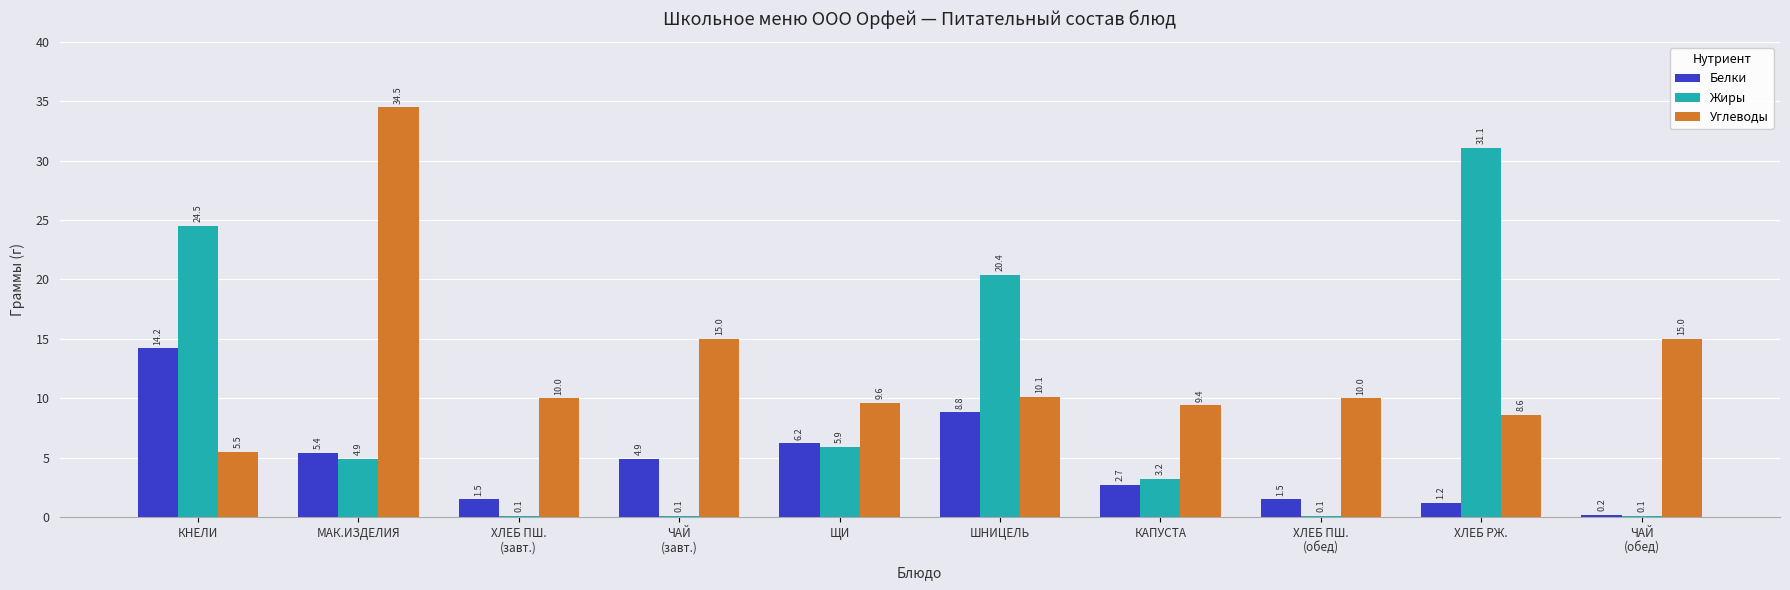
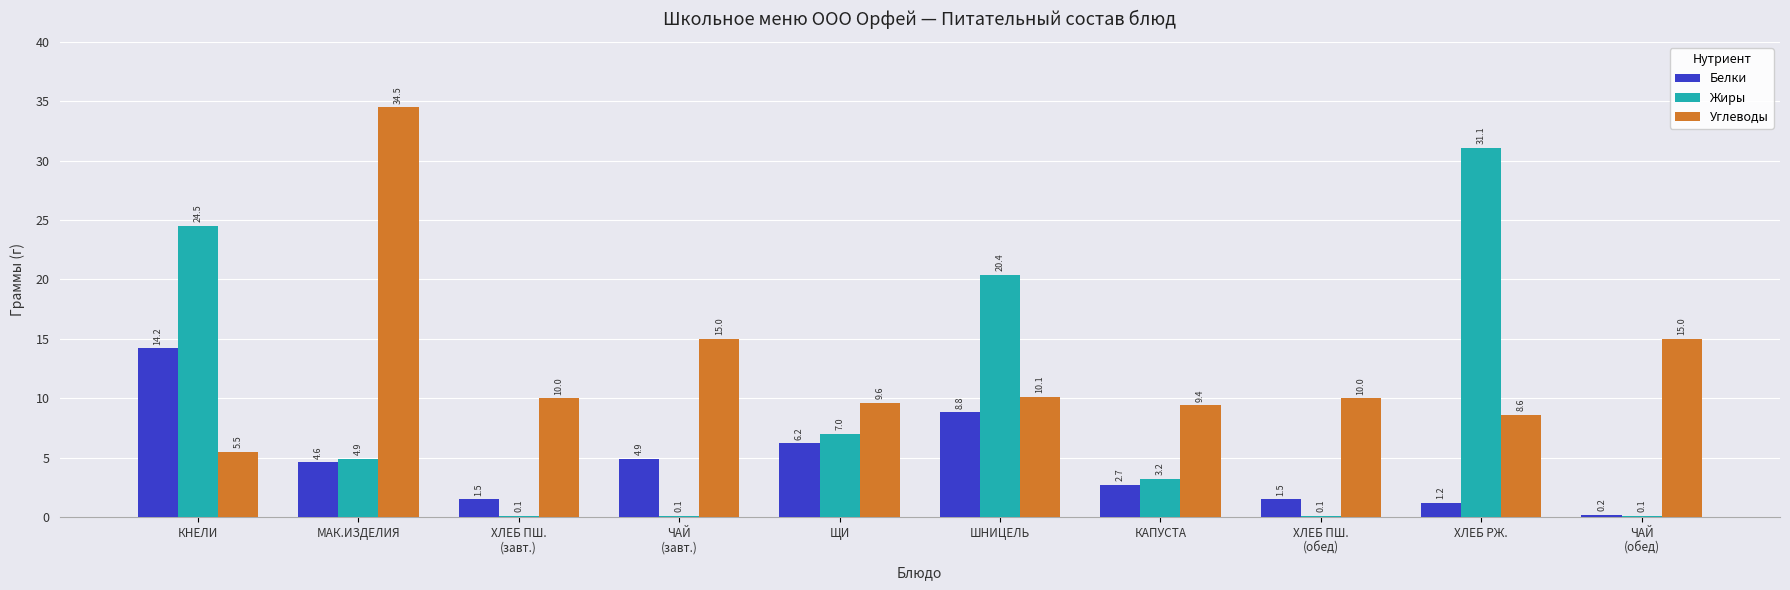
Белки, МАК.ИЗДЕЛИЯ: 5.4 -> 4.6
Жиры, ЩИ: 5.9 -> 7.0
